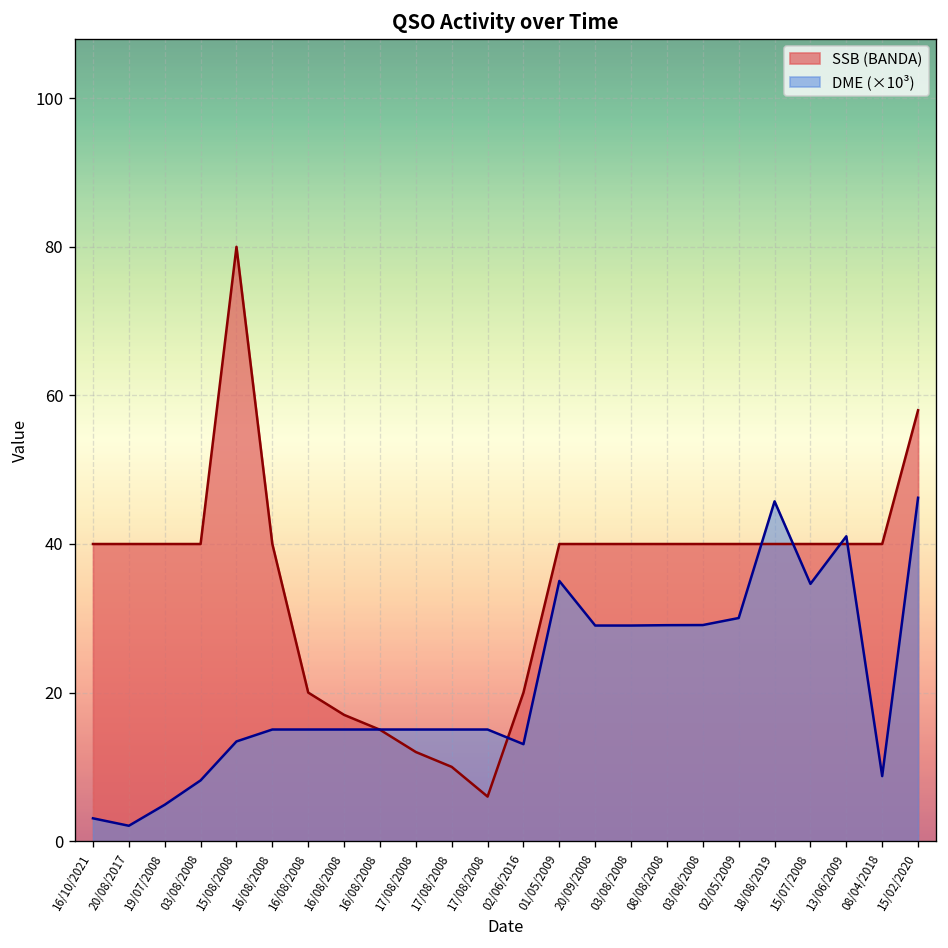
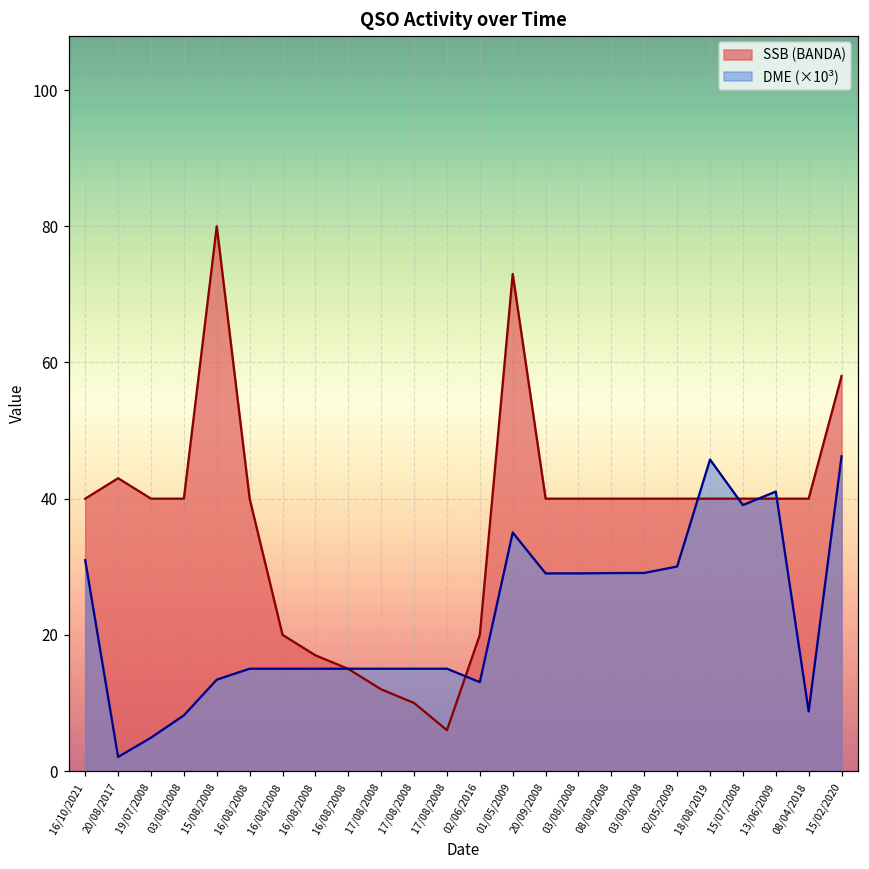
DME (×10³), 16/10/2021: 3 -> 31
SSB (BANDA), 20/08/2017: 40 -> 43
SSB (BANDA), 01/05/2009: 40 -> 73
DME (×10³), 15/07/2008: 35 -> 39
